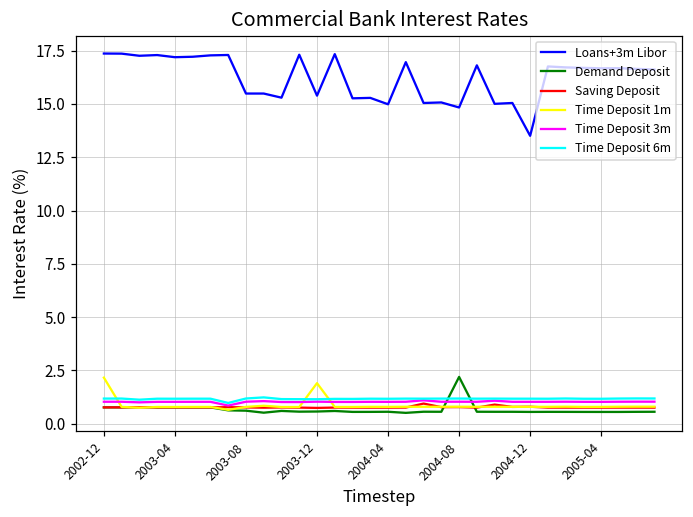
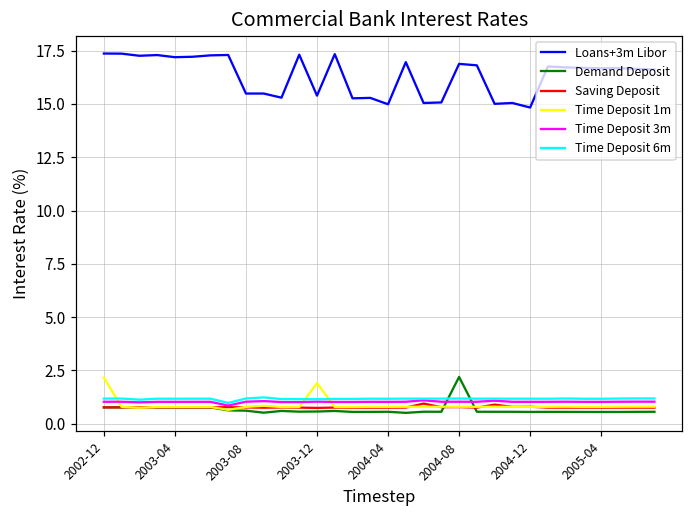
Loans+3m Libor, 2004-08: 14.8 -> 16.9
Loans+3m Libor, 2004-12: 13.5 -> 14.8
